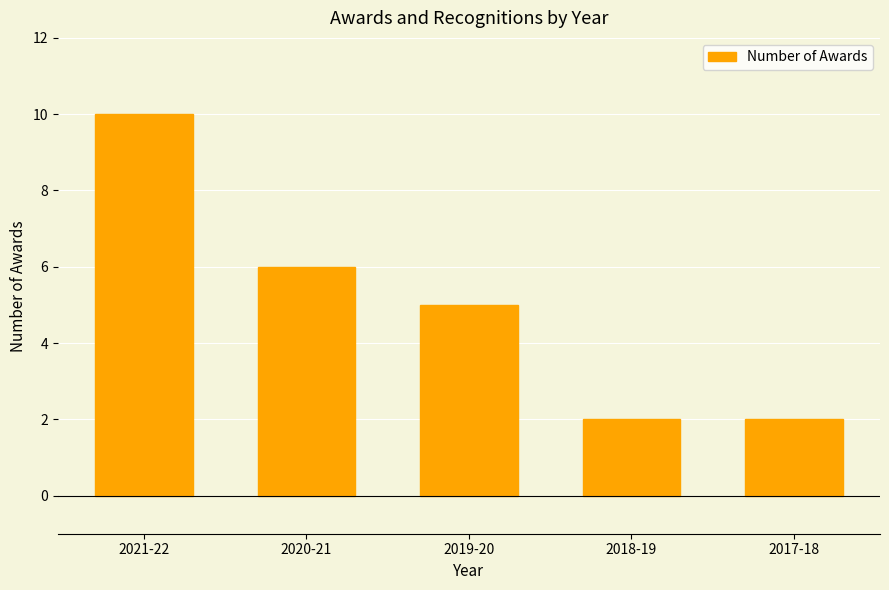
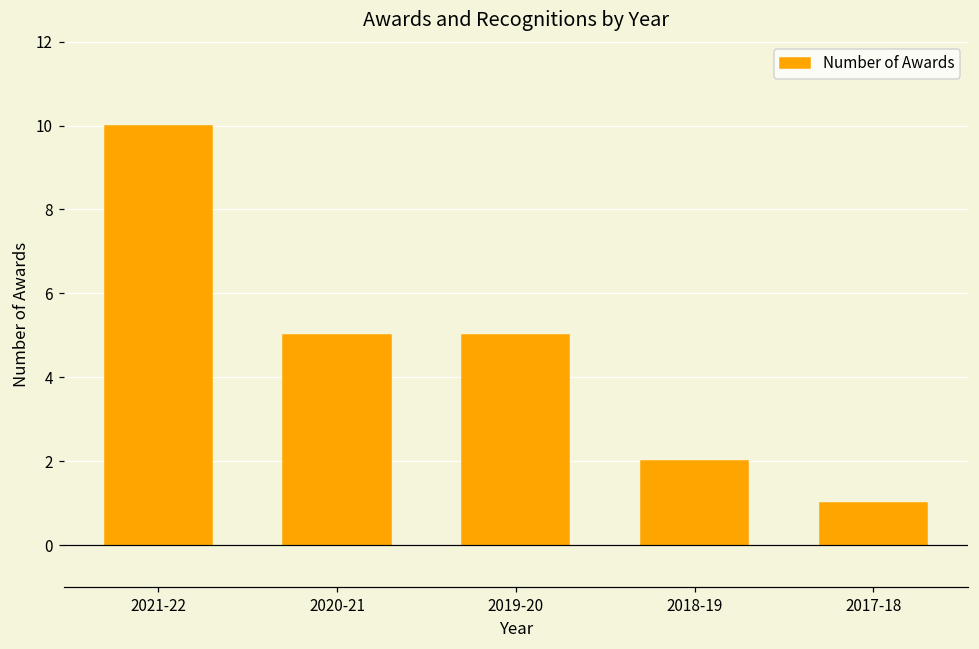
2020-21: 6 -> 5
2017-18: 2 -> 1
